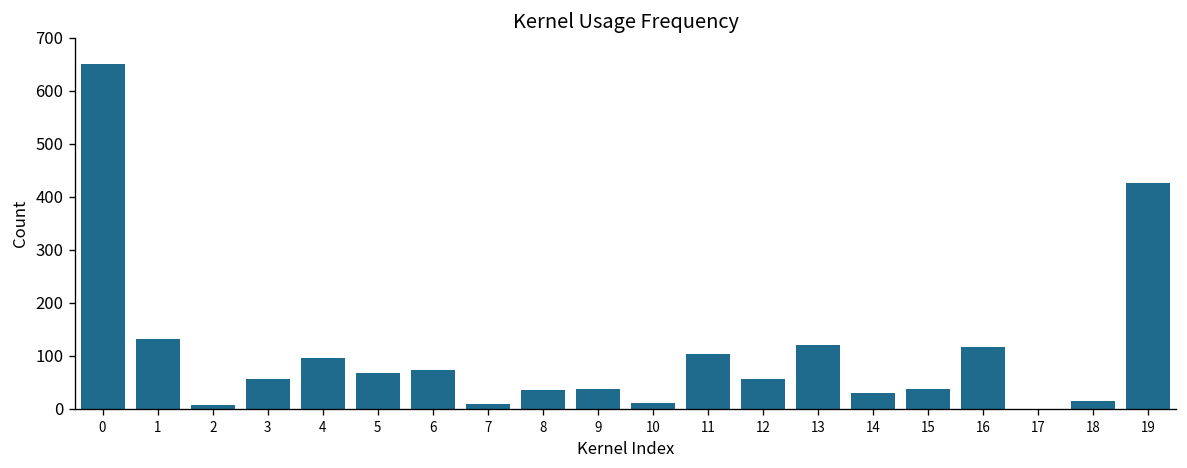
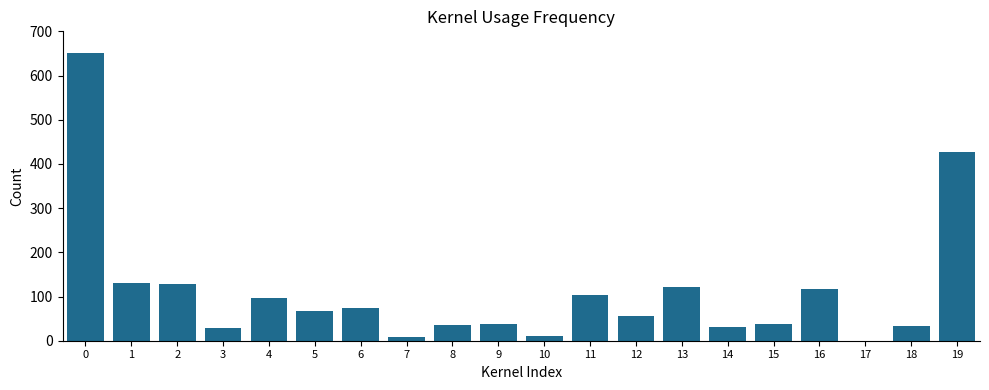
2: 10 -> 130
3: 60 -> 30
18: 10 -> 30
